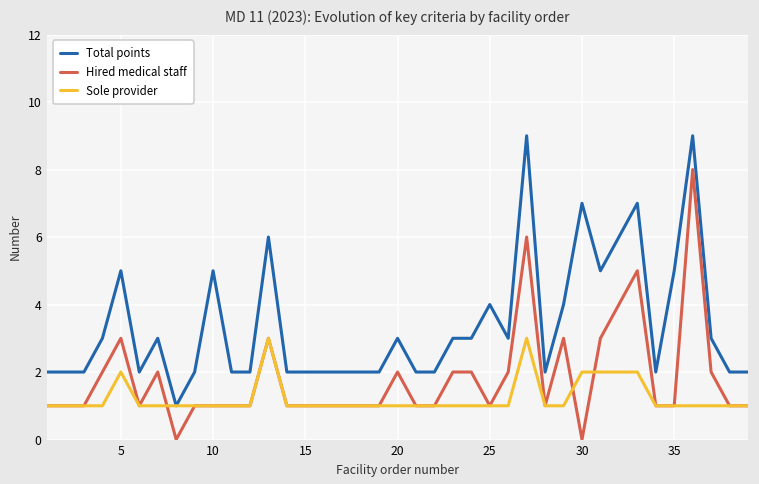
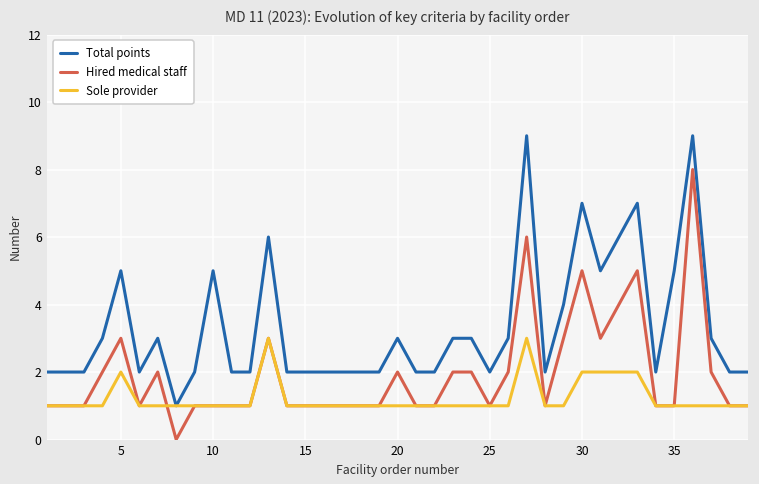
Total points, 25: 4 -> 2
Hired medical staff, 30: 0 -> 5
